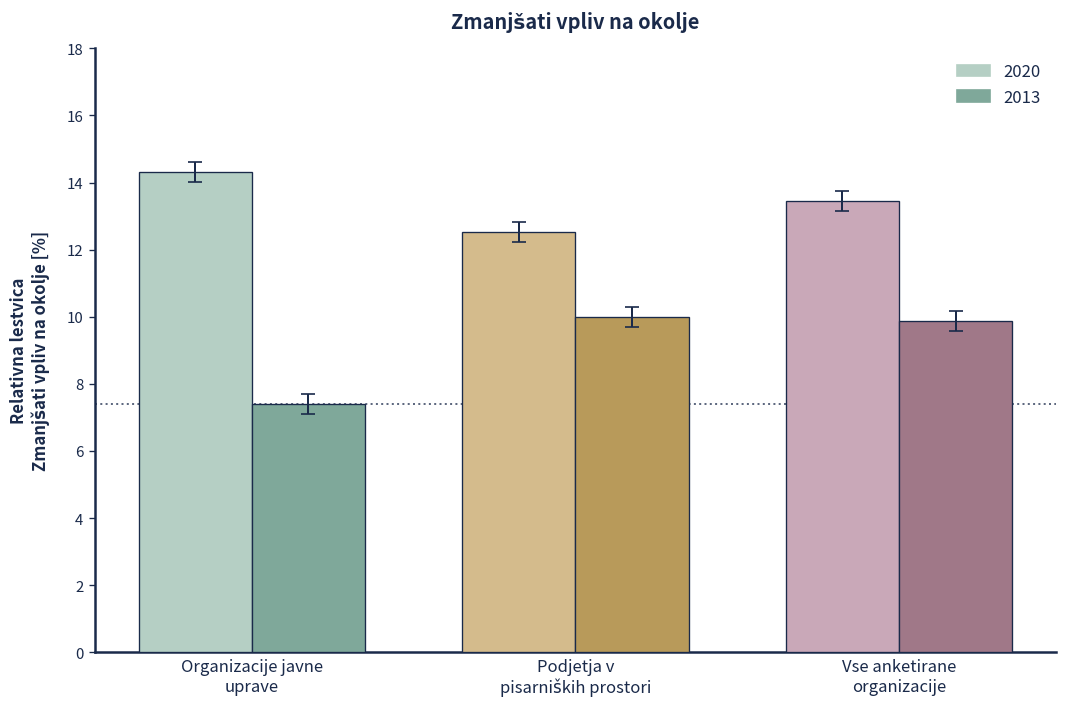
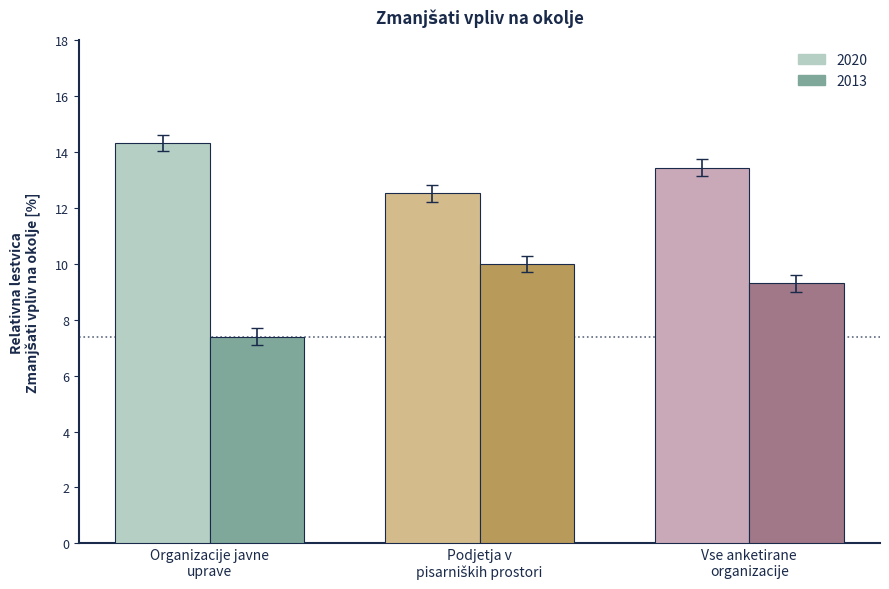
2013, Vse anketirane organizacije: 9.9 -> 9.3
